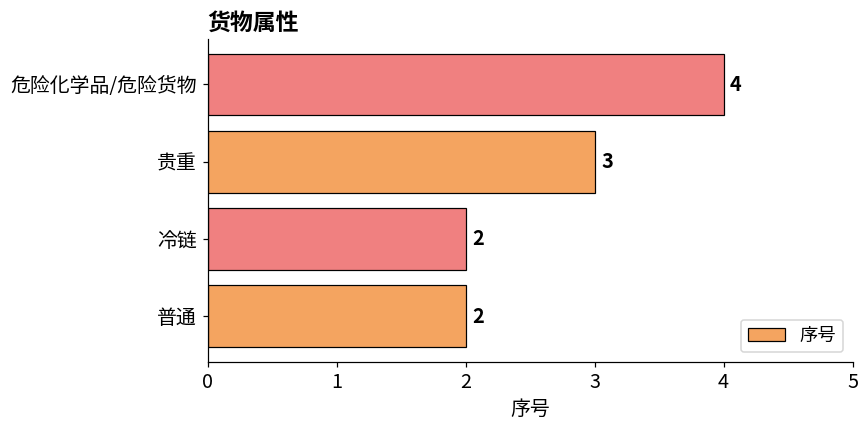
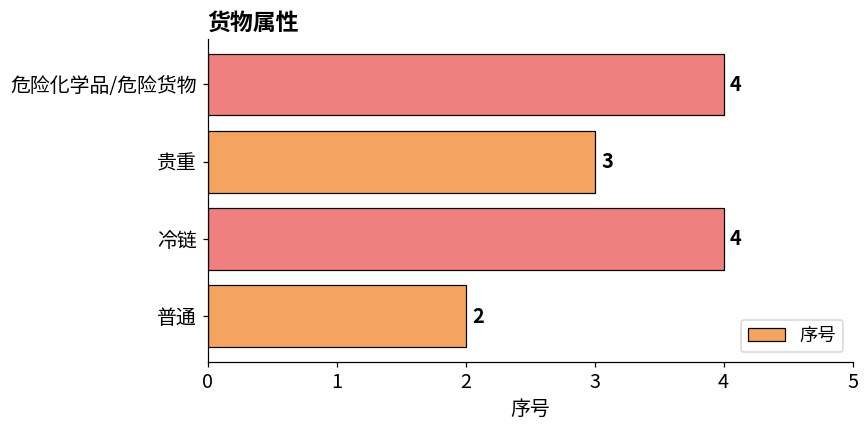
冷链: 2 -> 4
